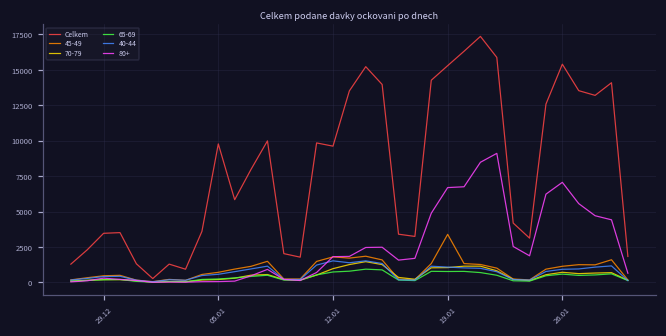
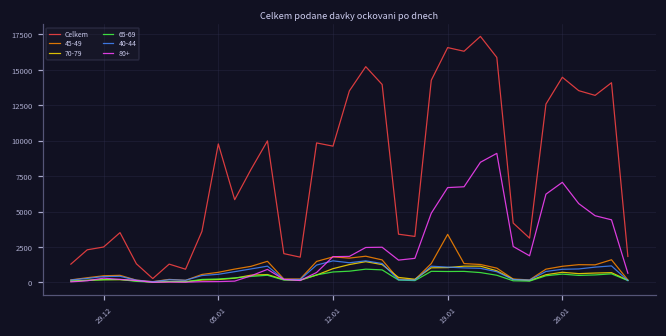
Celkem, 29.12: 3500 -> 2500
Celkem, 19.01: 15300 -> 16600
Celkem, 26.01: 15400 -> 14500
